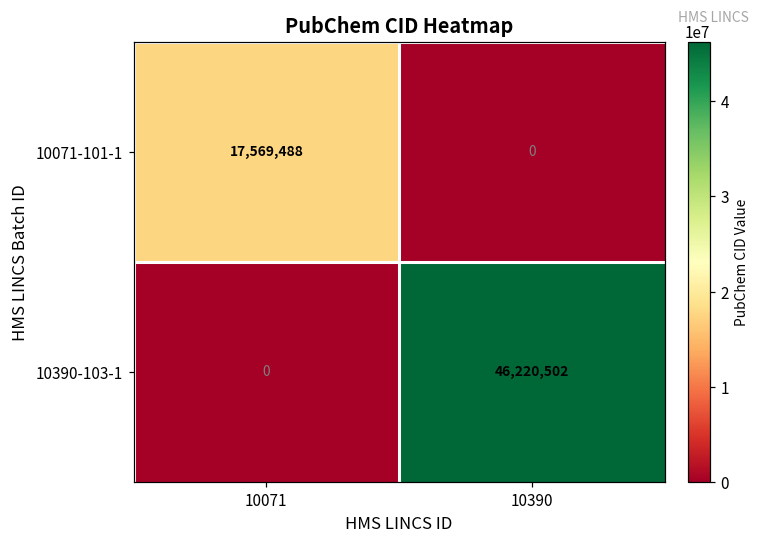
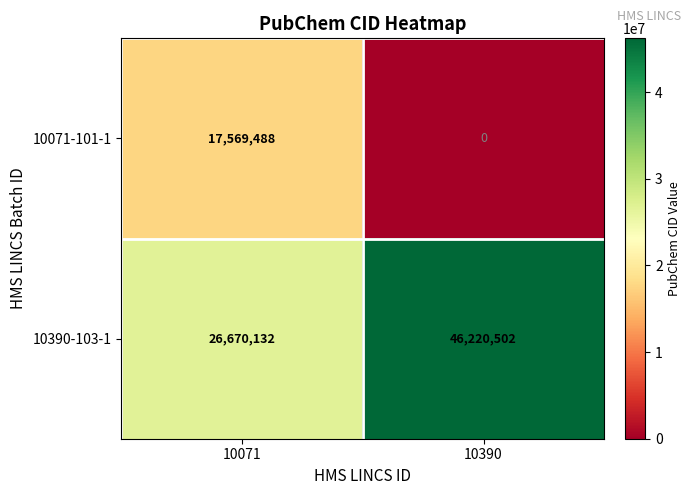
10390-103-1, 10071: 0 -> 26,670,132
